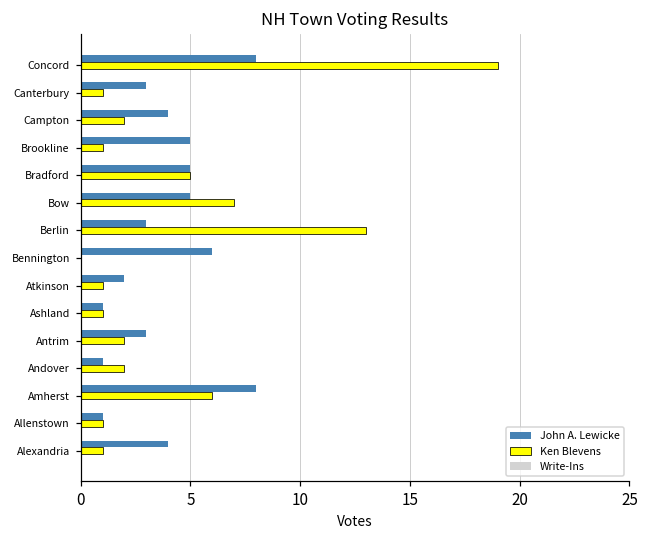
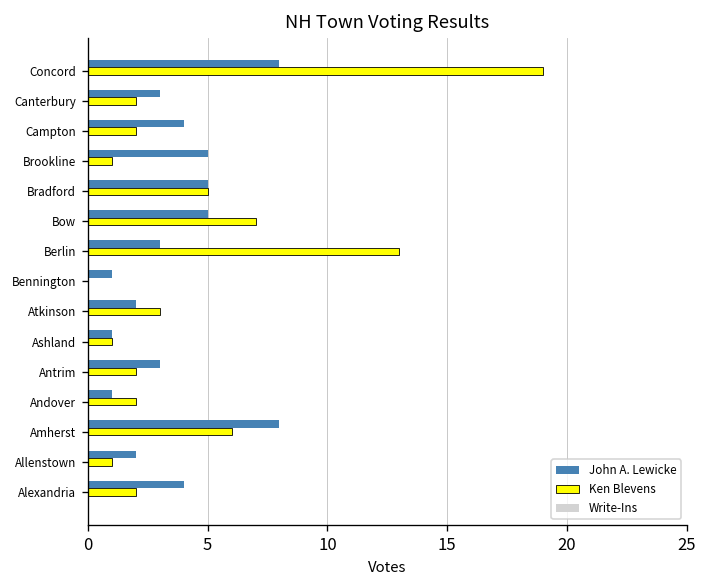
Ken Blevens, Canterbury: 1 -> 2
John A. Lewicke, Bennington: 6 -> 1
Ken Blevens, Atkinson: 1 -> 3
John A. Lewicke, Allenstown: 1 -> 2
Ken Blevens, Alexandria: 1 -> 2
